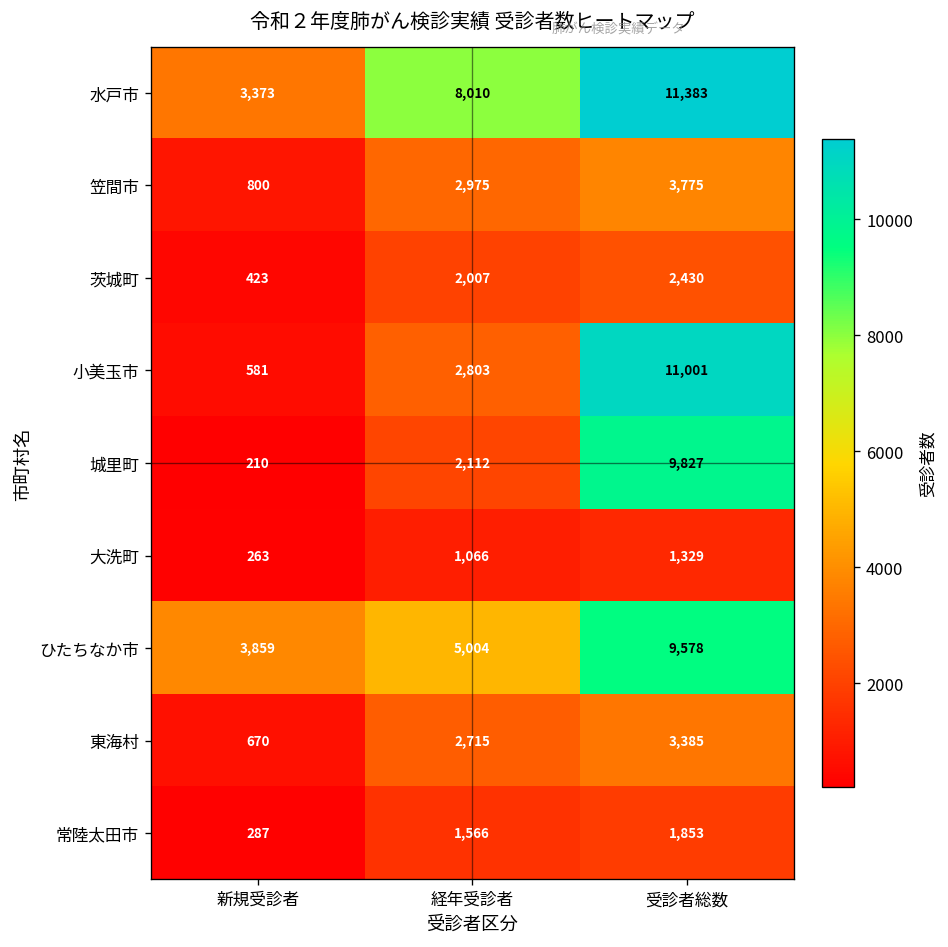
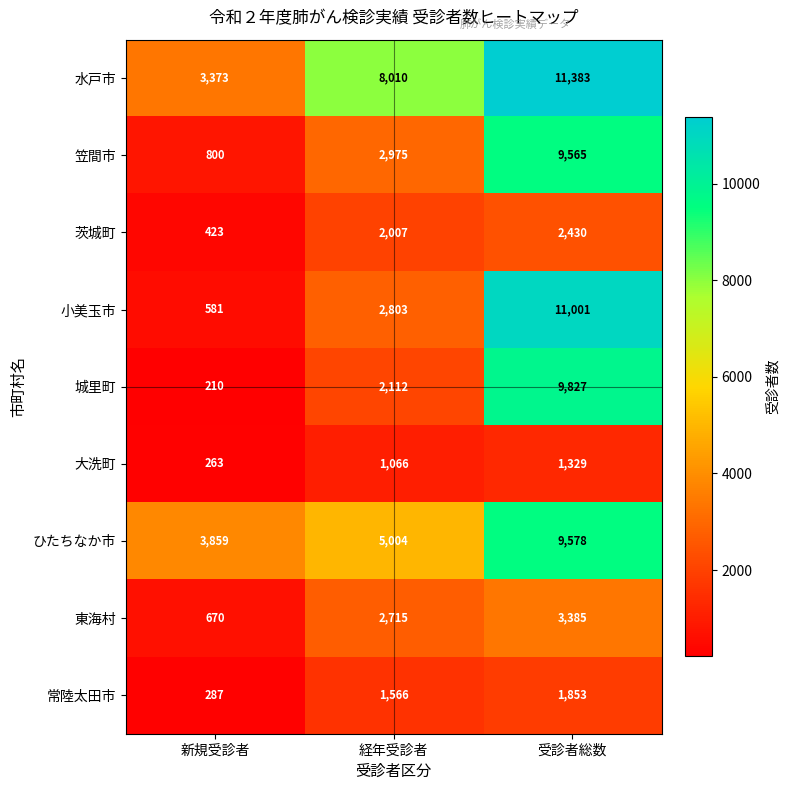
笠間市, 受診者総数: 3,775 -> 9,565
